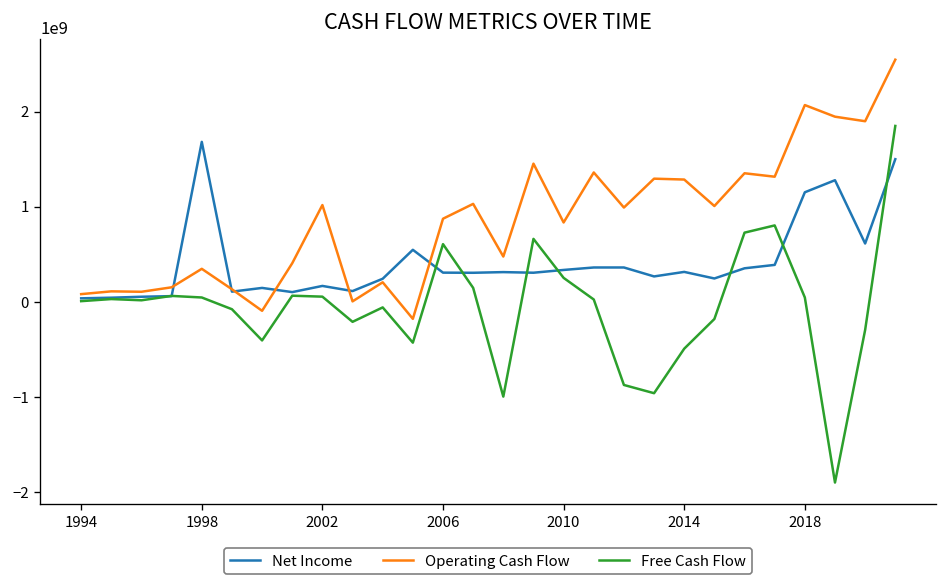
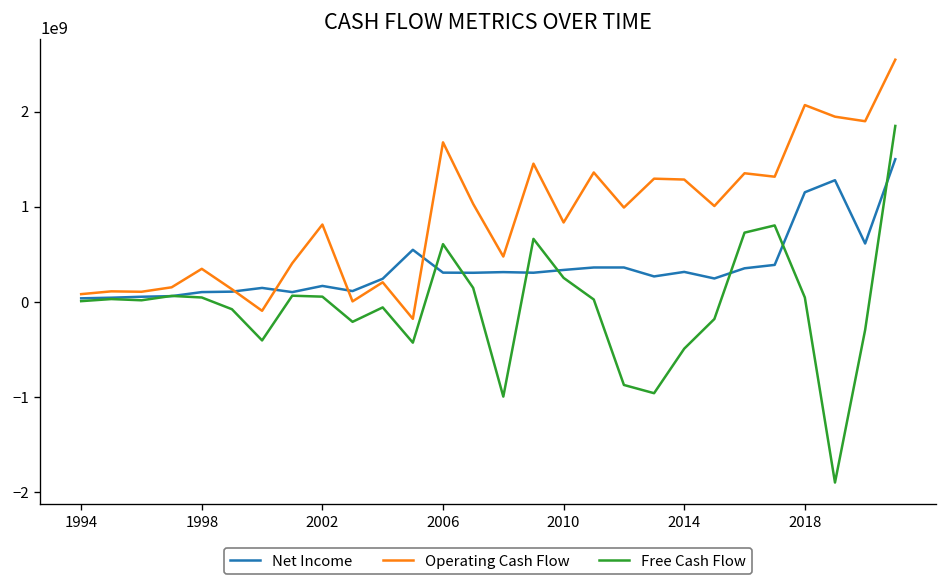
Net Income, 1998: 1700000000 -> 100000000
Operating Cash Flow, 2002: 1000000000 -> 800000000
Operating Cash Flow, 2006: 900000000 -> 1700000000
